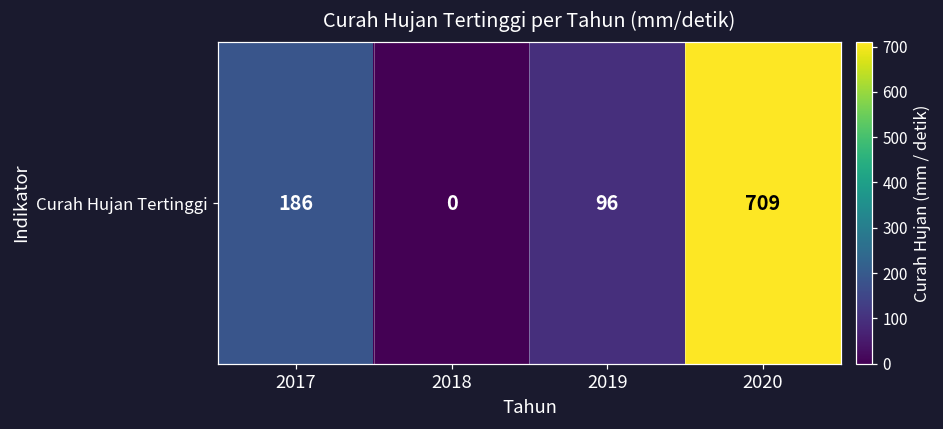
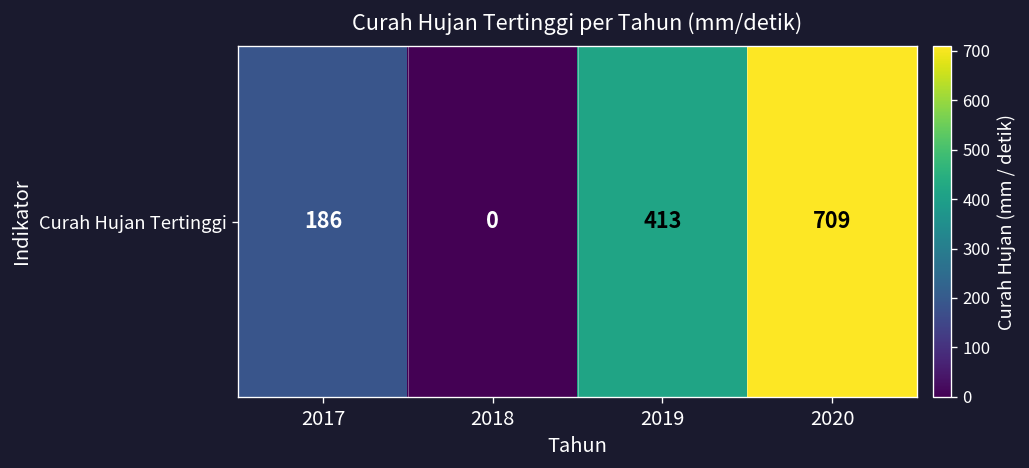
Curah Hujan Tertinggi, 2019: 96 -> 413
